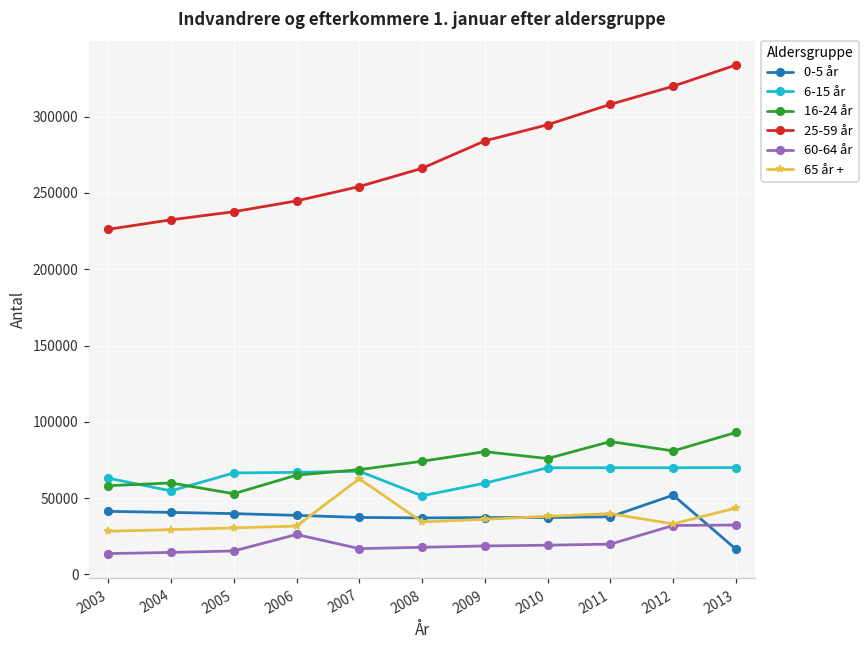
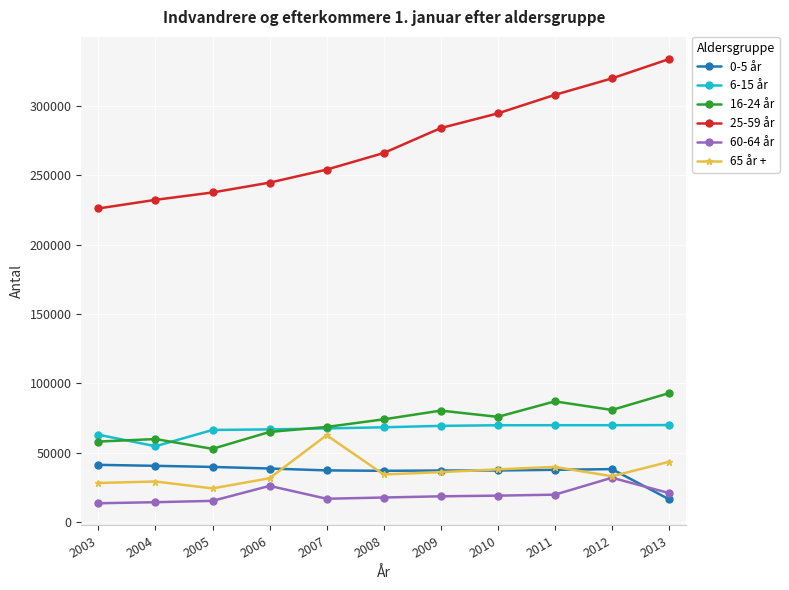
65 år +, 2005: 30000 -> 24000
6-15 år, 2008: 52000 -> 68000
6-15 år, 2009: 60000 -> 69000
0-5 år, 2012: 52000 -> 38000
60-64 år, 2013: 32000 -> 21000
